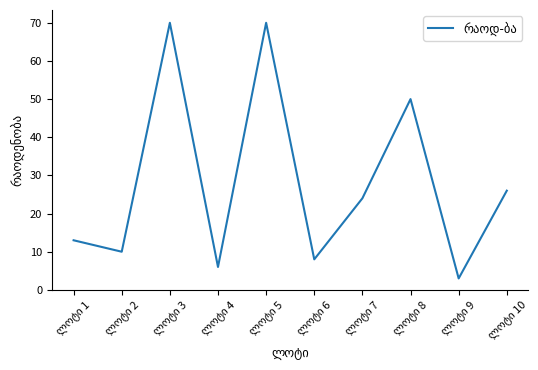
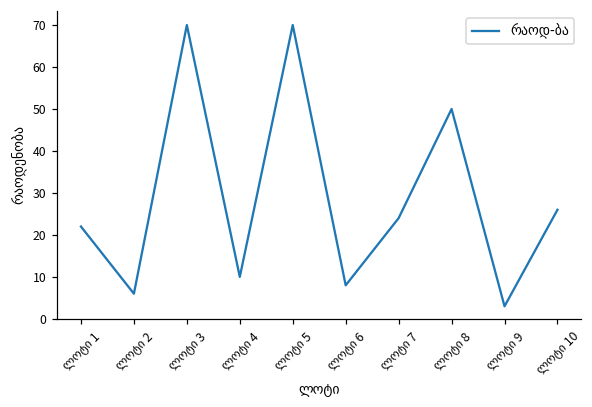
ლოტი 1: 13 -> 22
ლოტი 2: 10 -> 6
ლოტი 4: 6 -> 10
